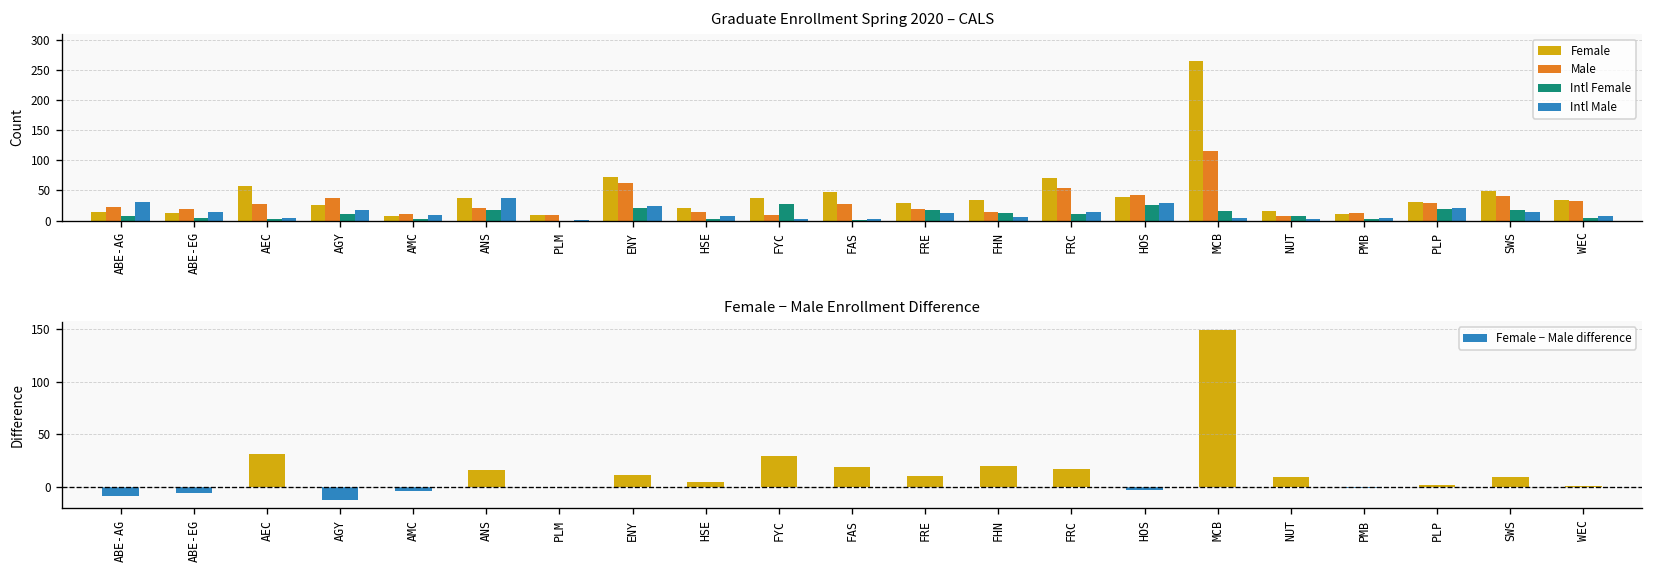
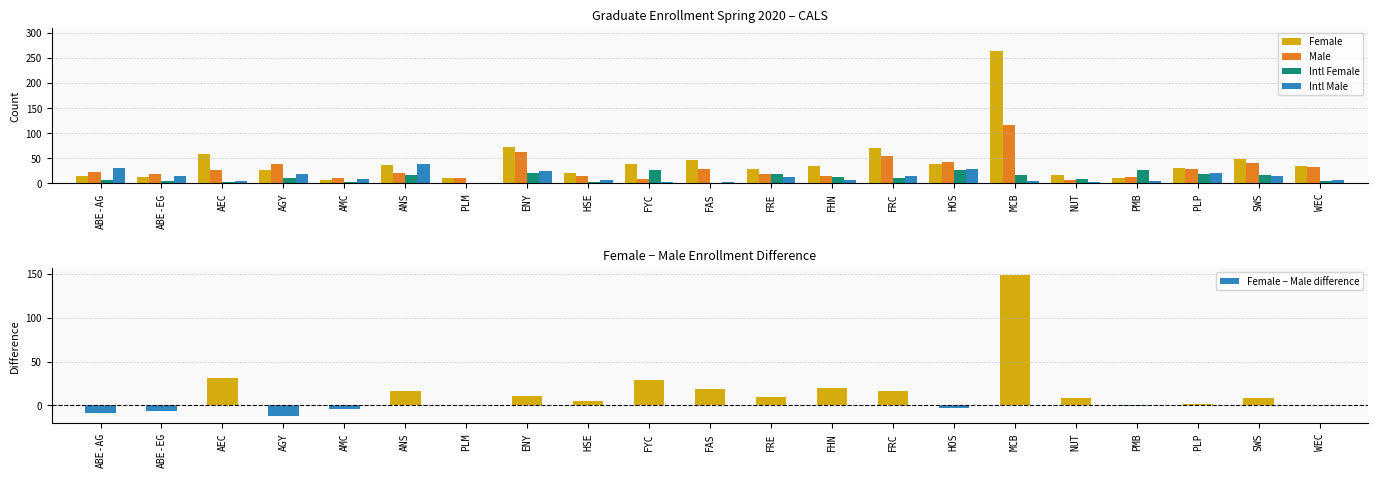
Graduate Enrollment Spring 2020 – CALS, Intl Female, PMB: 0 -> 30
